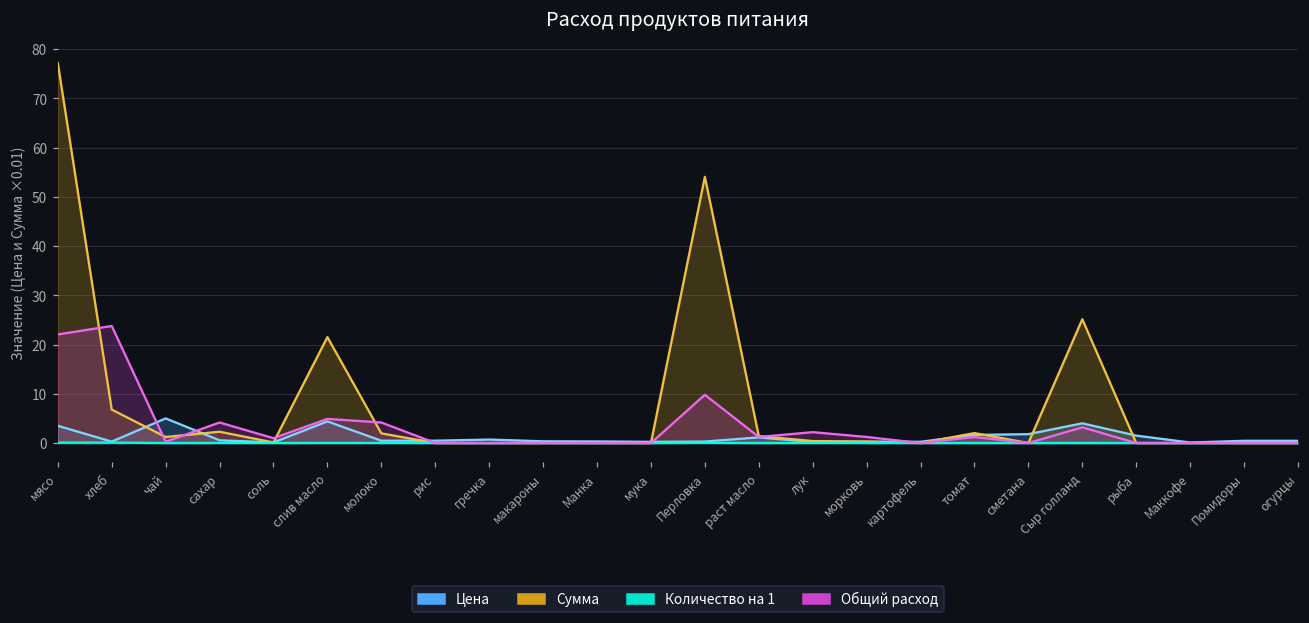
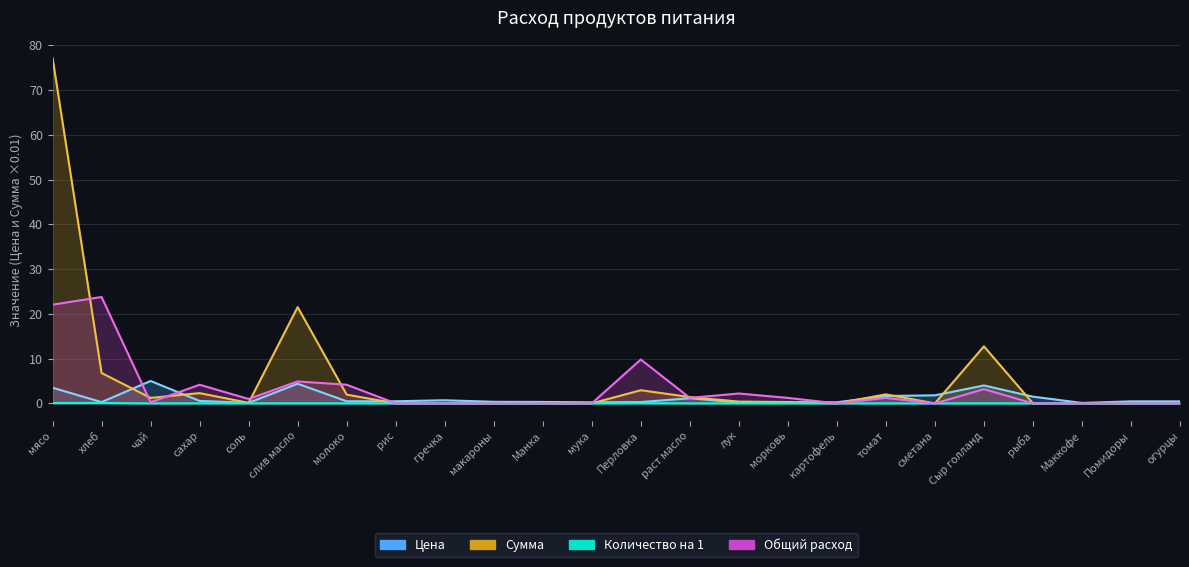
Сумма, Перловка: 54 -> 3
Сумма, Сыр голланд: 25 -> 13
